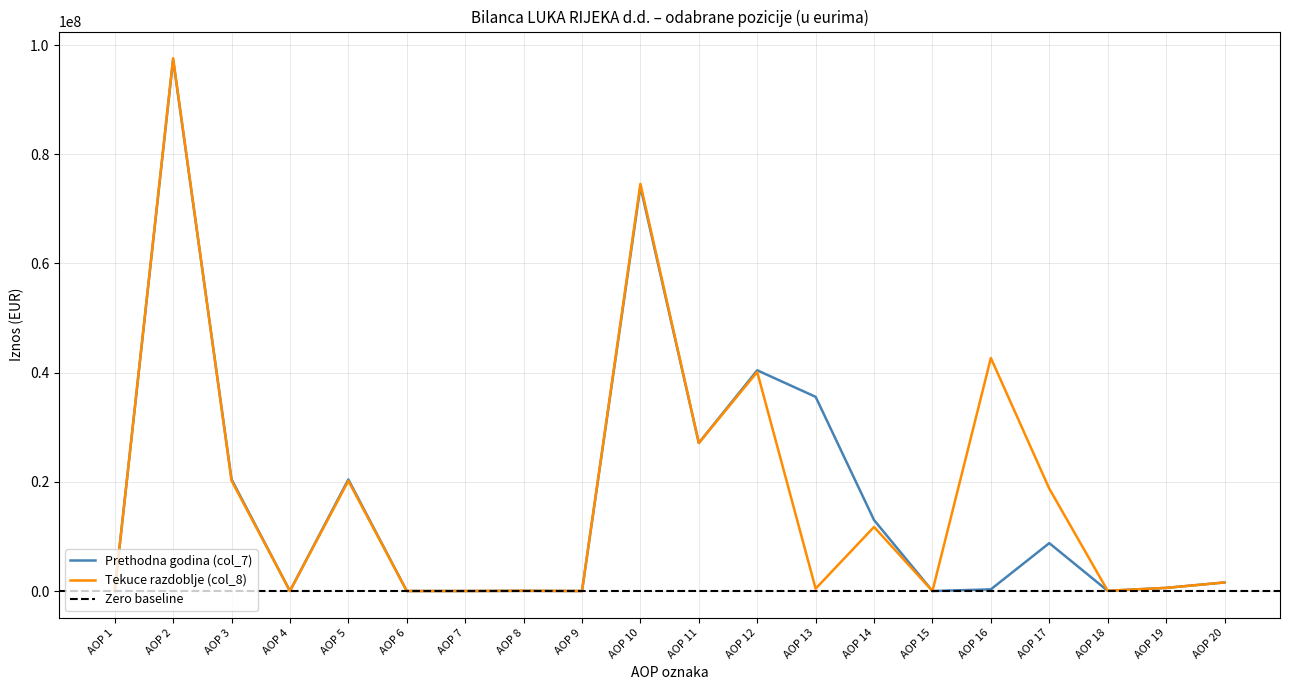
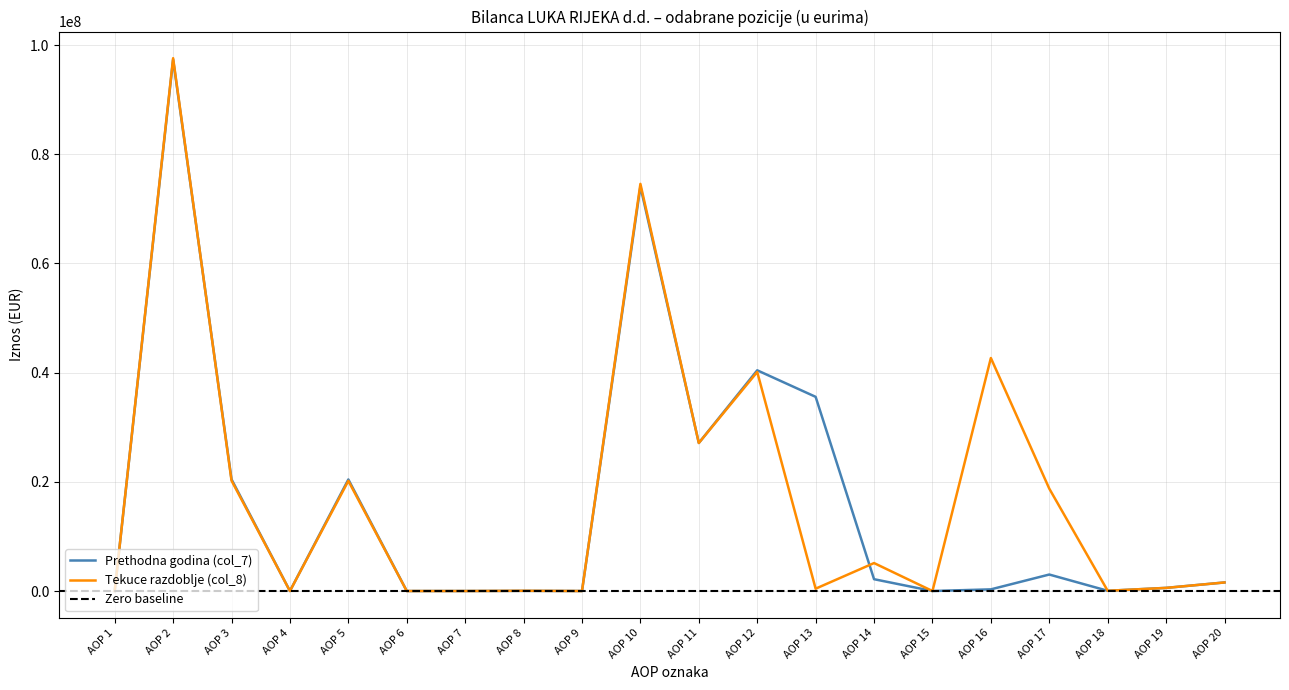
Prethodna godina (col_7), AOP 14: 13000000 -> 2000000
Tekuce razdoblje (col_8), AOP 14: 12000000 -> 5000000
Prethodna godina (col_7), AOP 17: 9000000 -> 3000000
